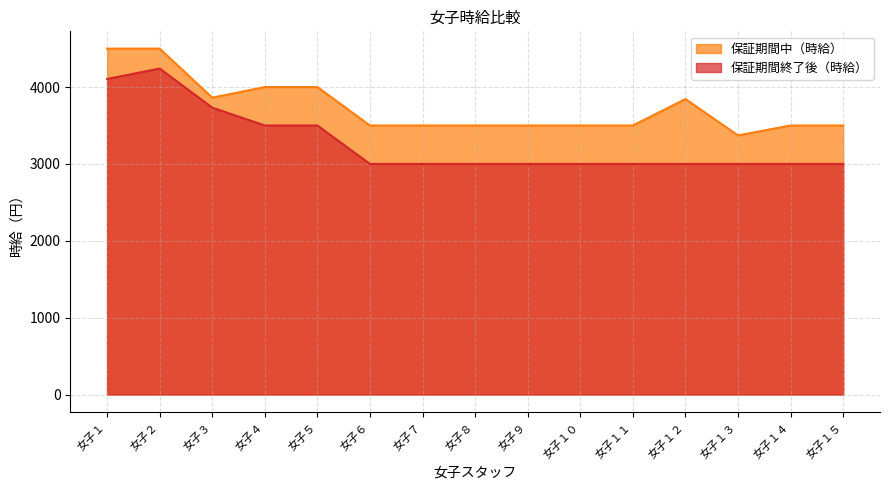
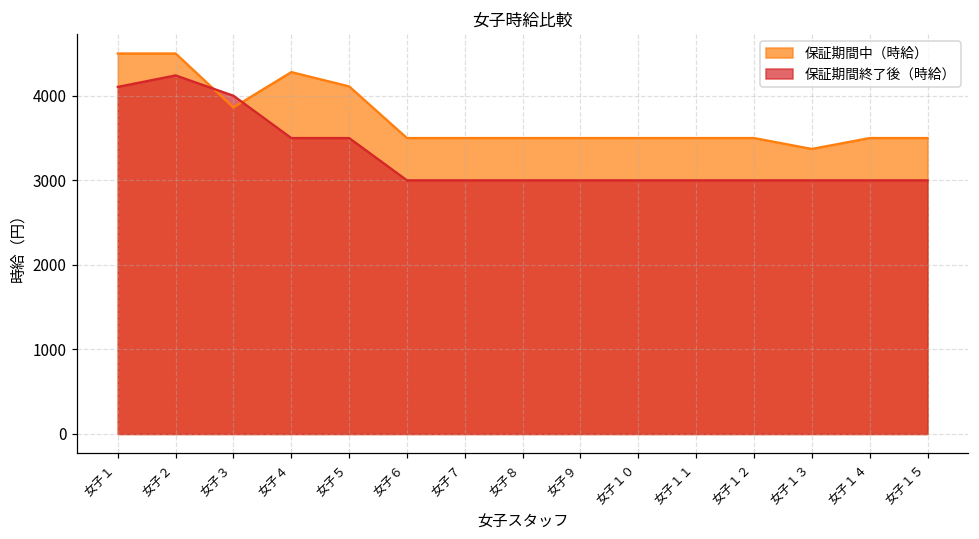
保証期間終了後（時給）, 女子３: 3700 -> 4000
保証期間中（時給）, 女子４: 4000 -> 4300
保証期間中（時給）, 女子５: 4000 -> 4100
保証期間中（時給）, 女子１２: 3800 -> 3500
